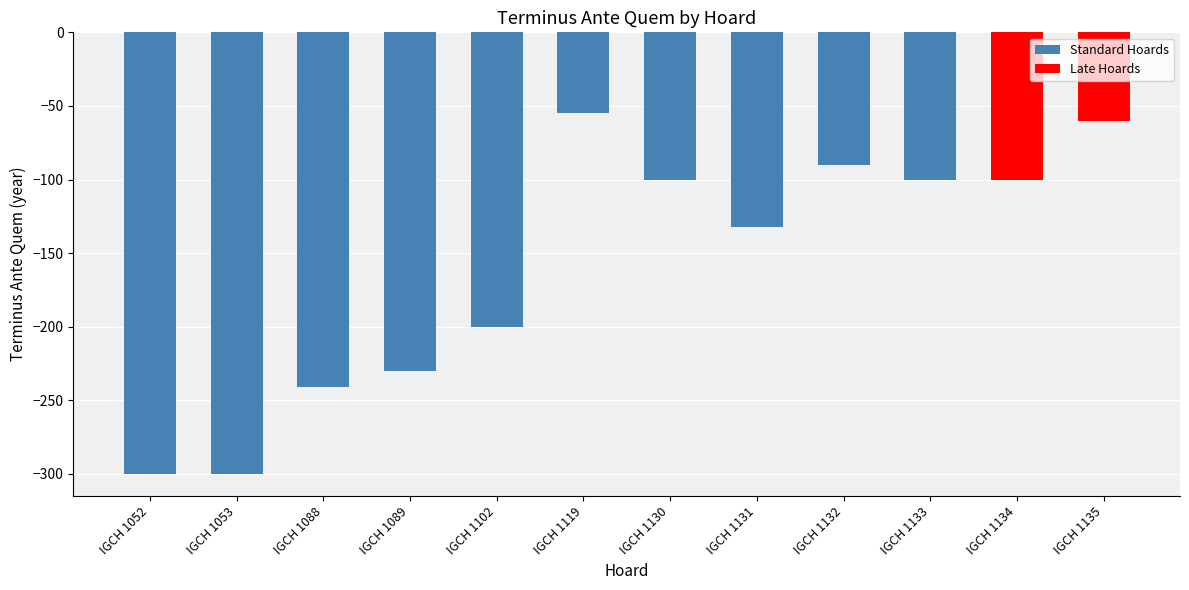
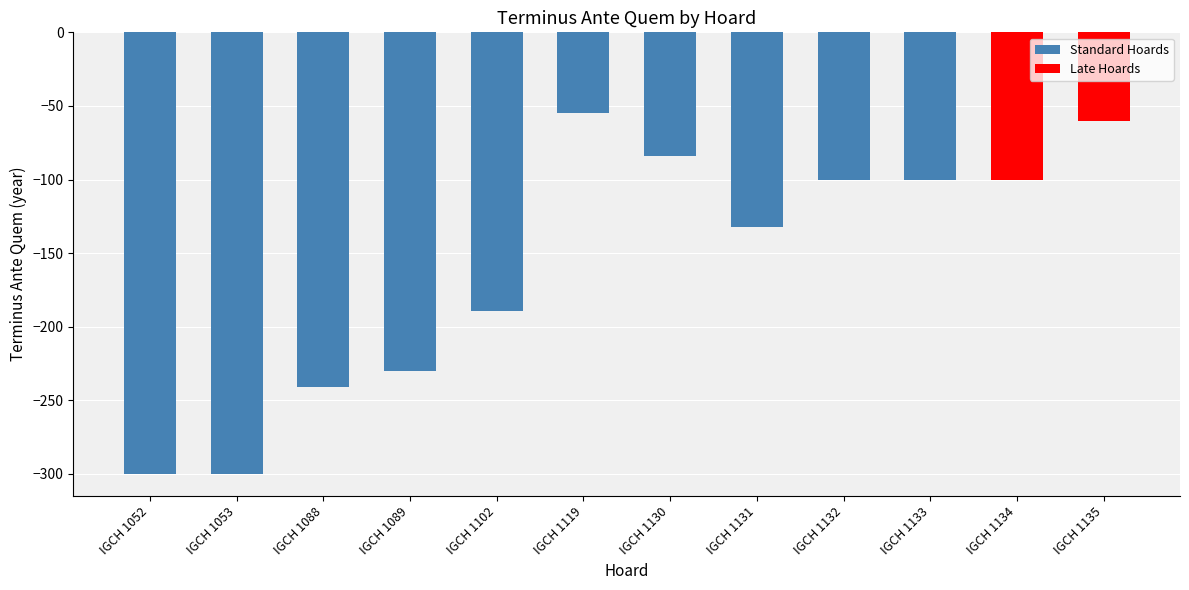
IGCH 1102: -200 -> -189
IGCH 1130: -100 -> -84
IGCH 1132: -90 -> -100
